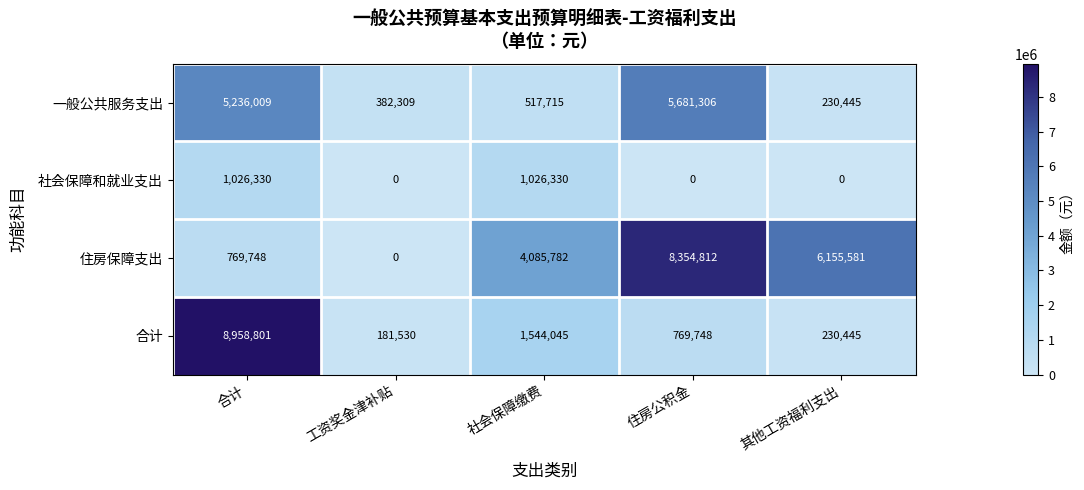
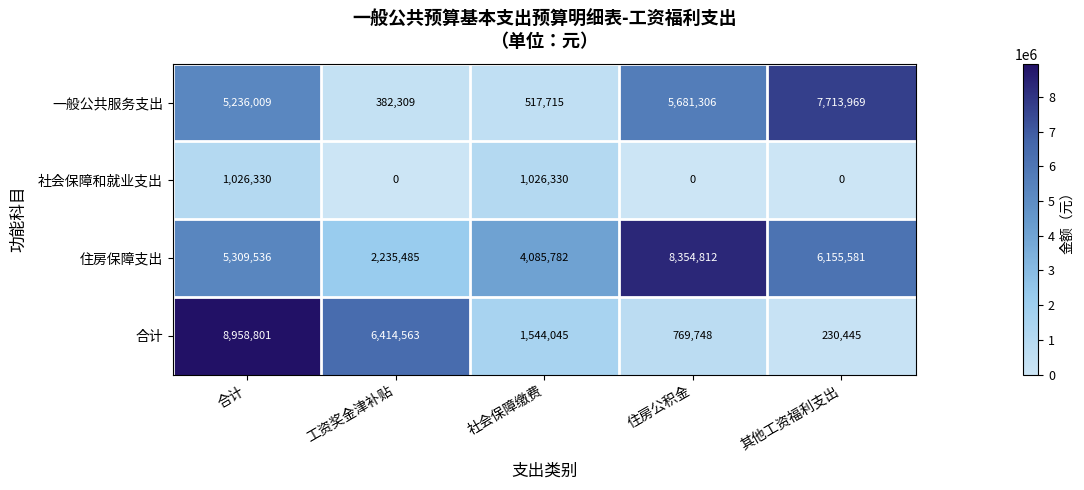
一般公共服务支出, 其他工资福利支出: 230,445 -> 7,713,969
住房保障支出, 合计: 769,748 -> 5,309,536
住房保障支出, 工资奖金津补贴: 0 -> 2,235,485
合计, 工资奖金津补贴: 181,530 -> 6,414,563
